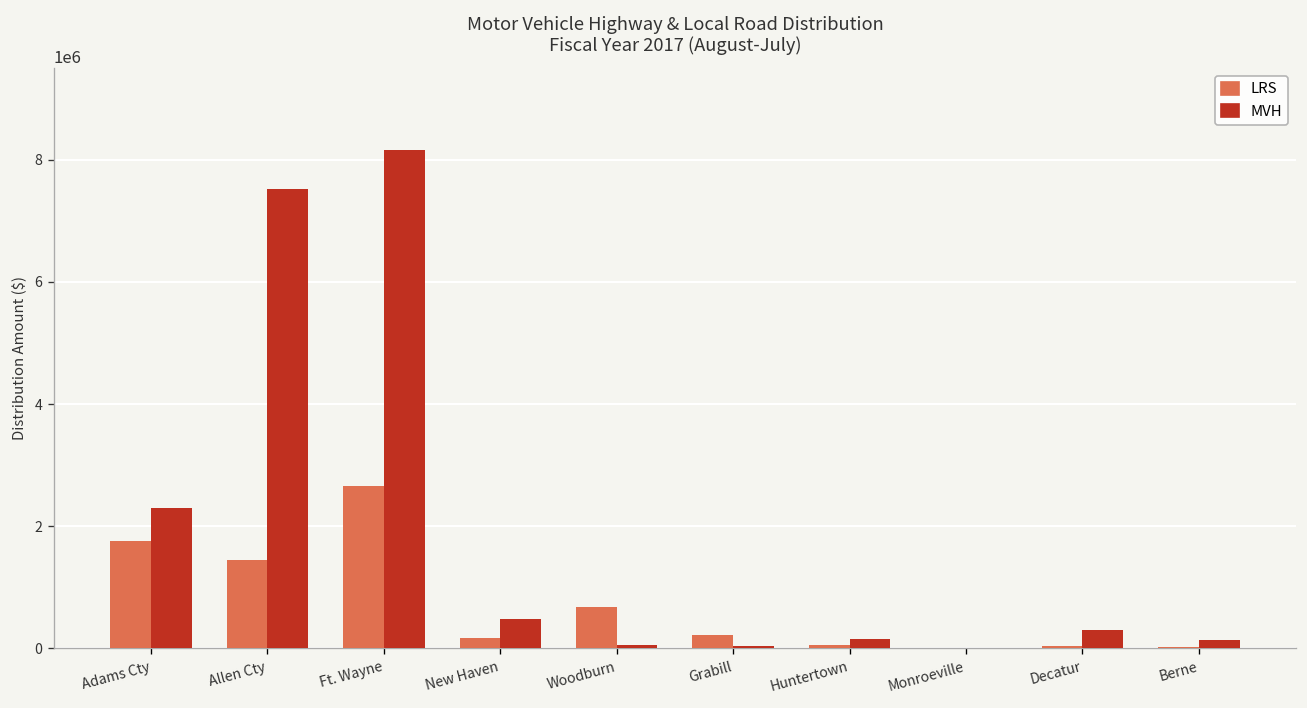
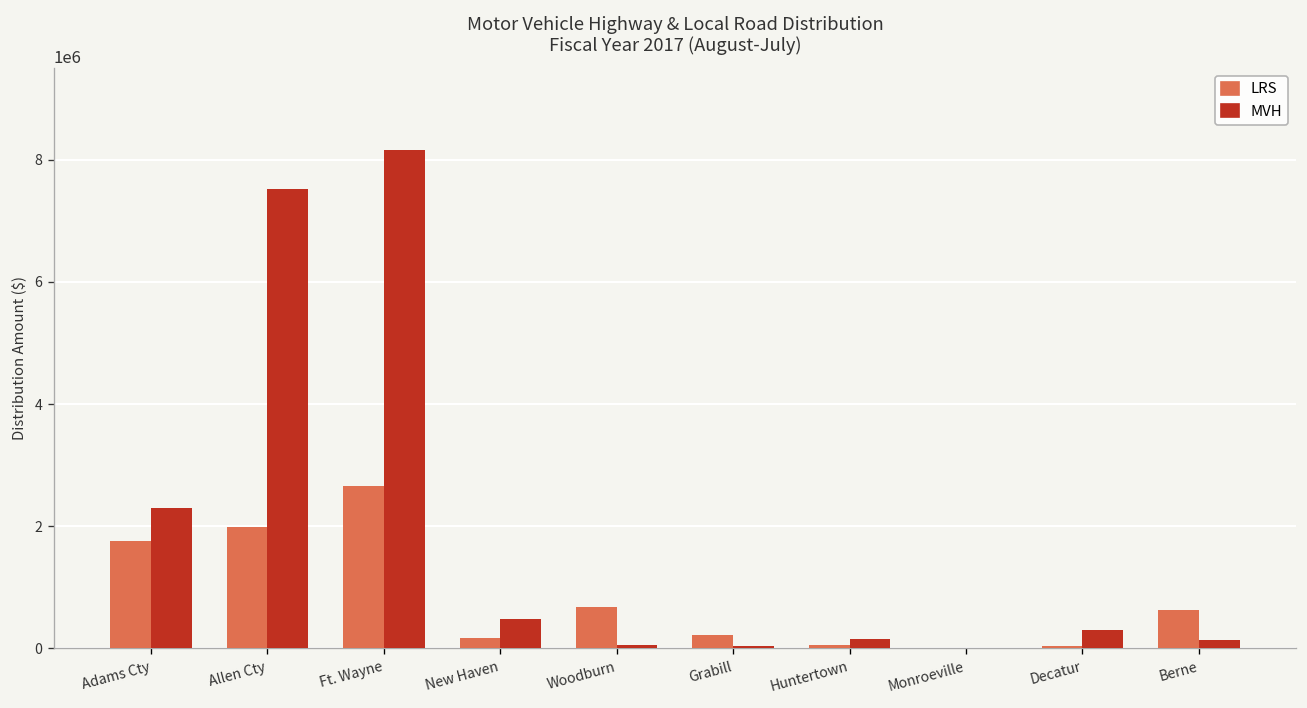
LRS, Allen Cty: 1400000 -> 2000000
LRS, Berne: 0 -> 600000
